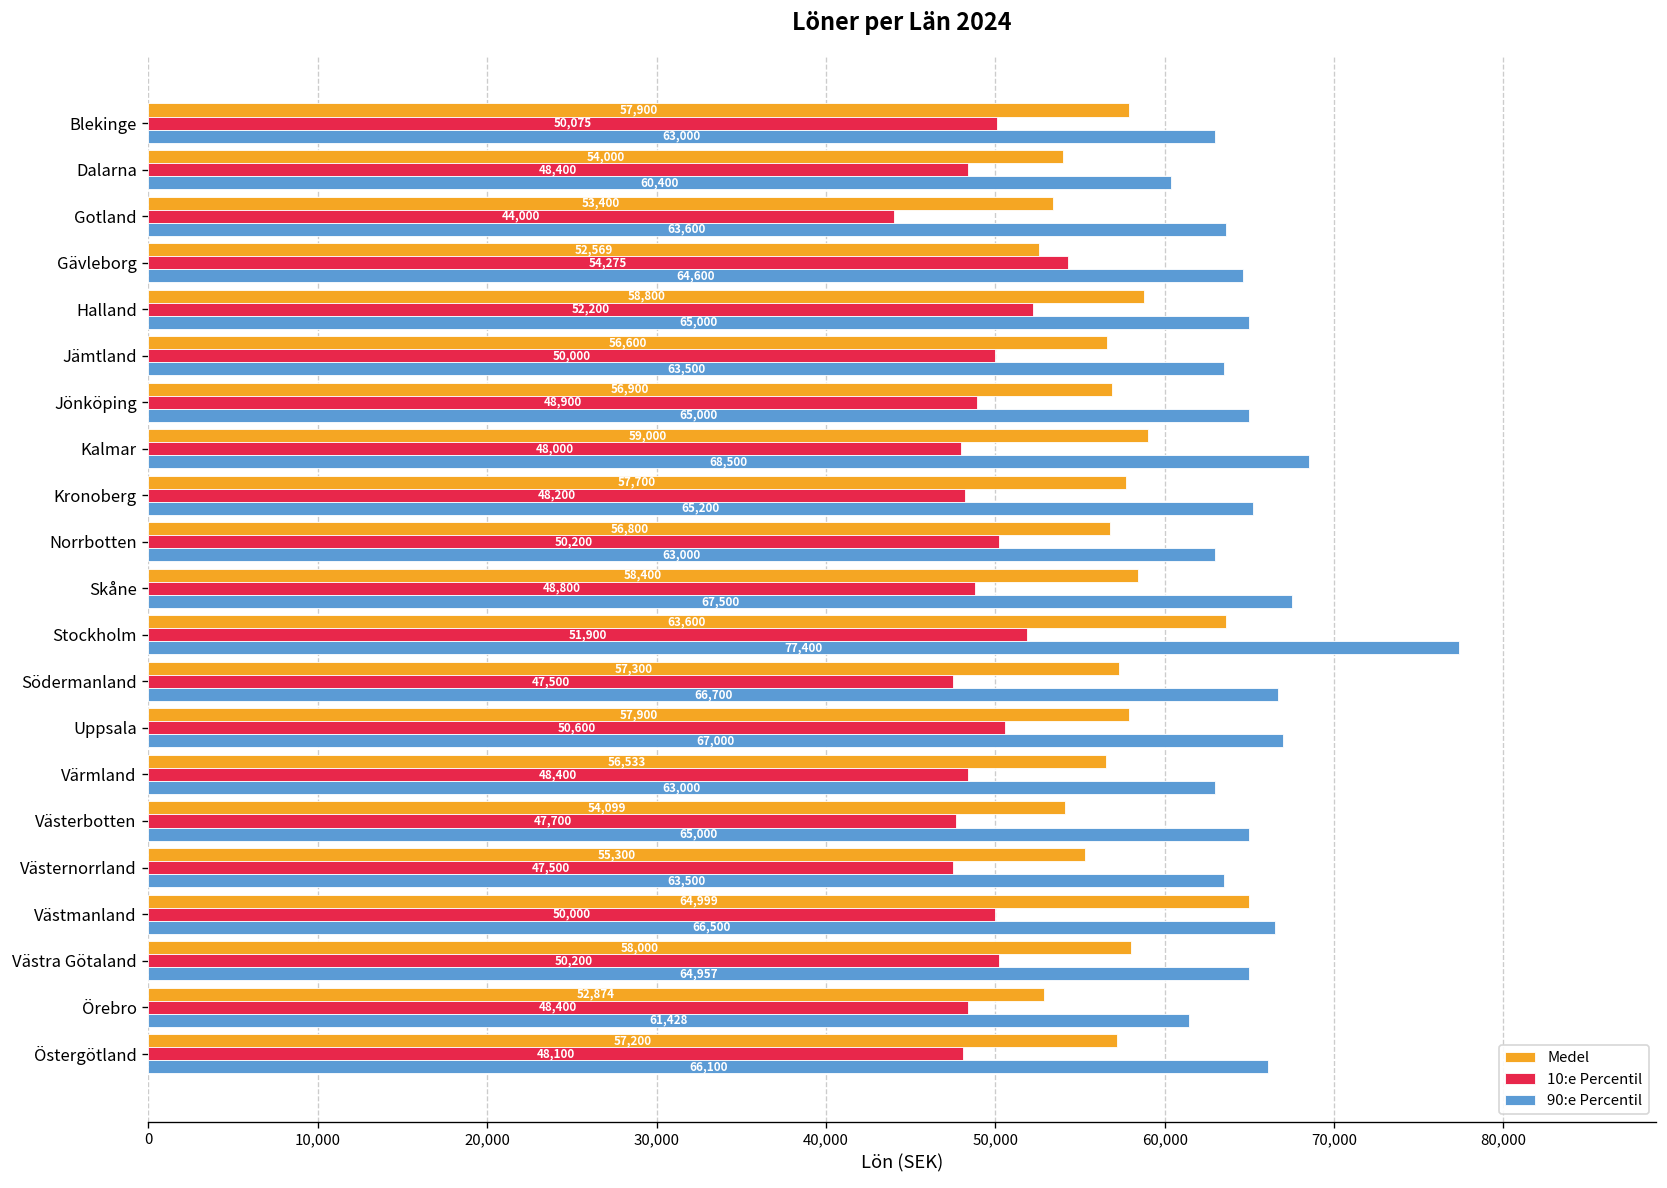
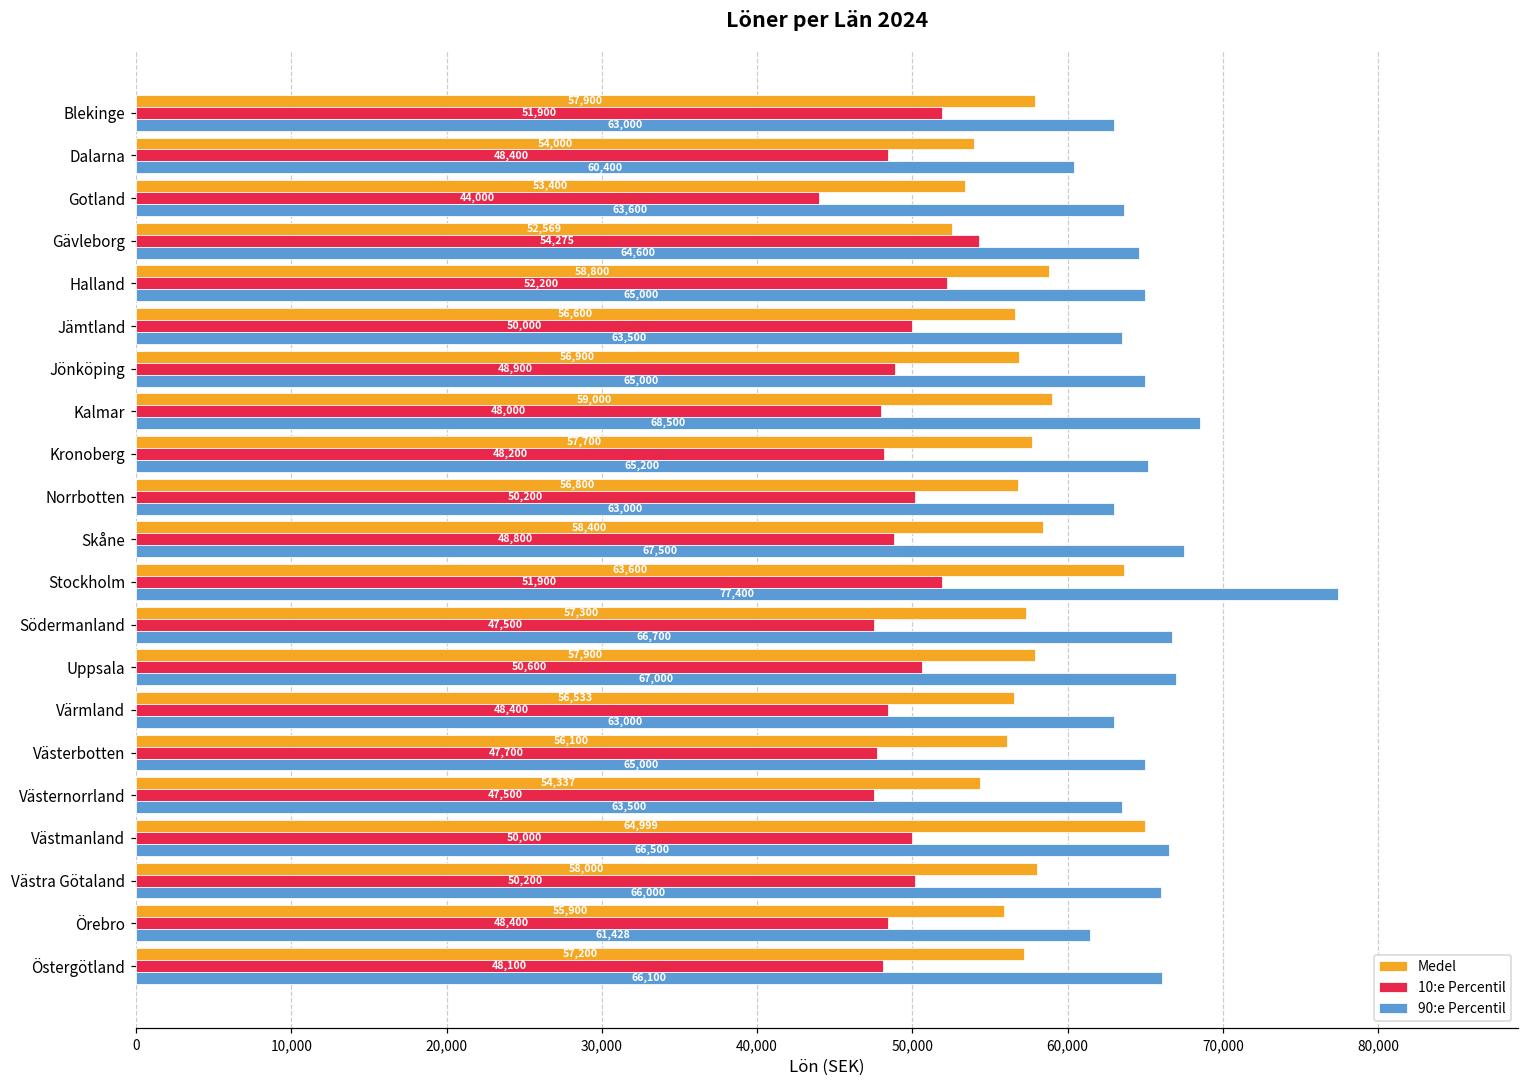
10:e Percentil, Blekinge: 50,075 -> 51,900
Medel, Västerbotten: 54,099 -> 56,100
Medel, Västernorrland: 55,300 -> 54,337
90:e Percentil, Västra Götaland: 64,957 -> 66,000
Medel, Örebro: 52,874 -> 55,900
